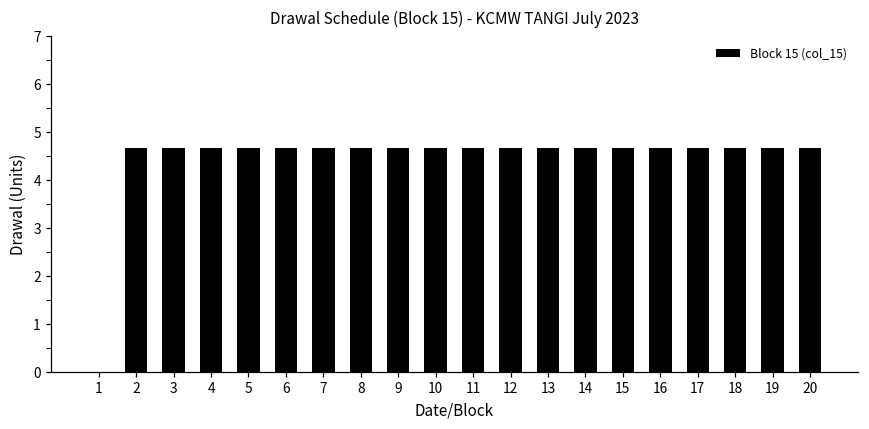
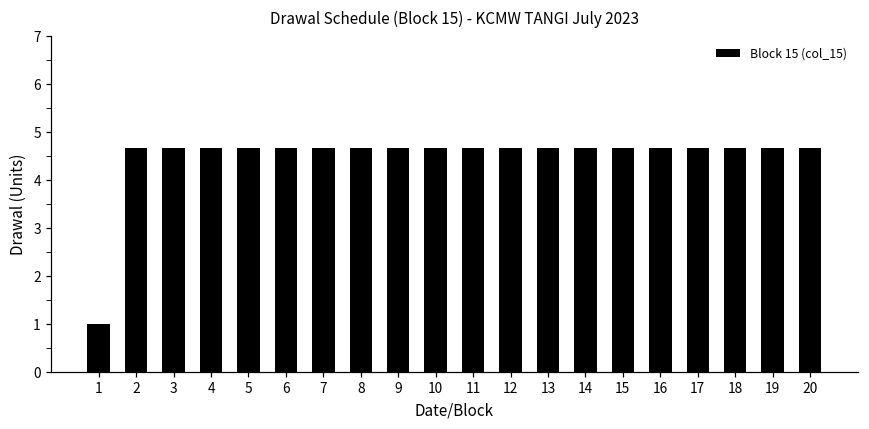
1: 0 -> 1
